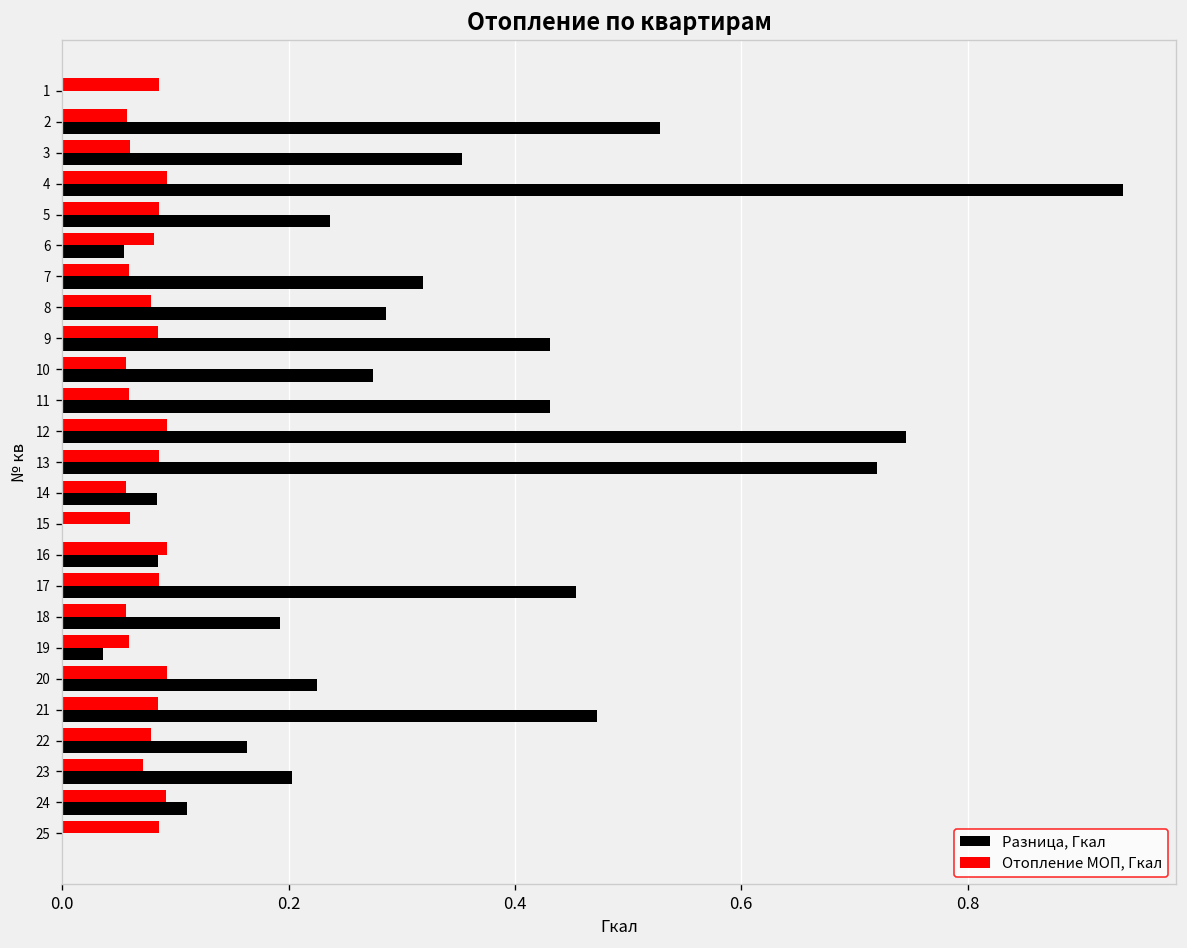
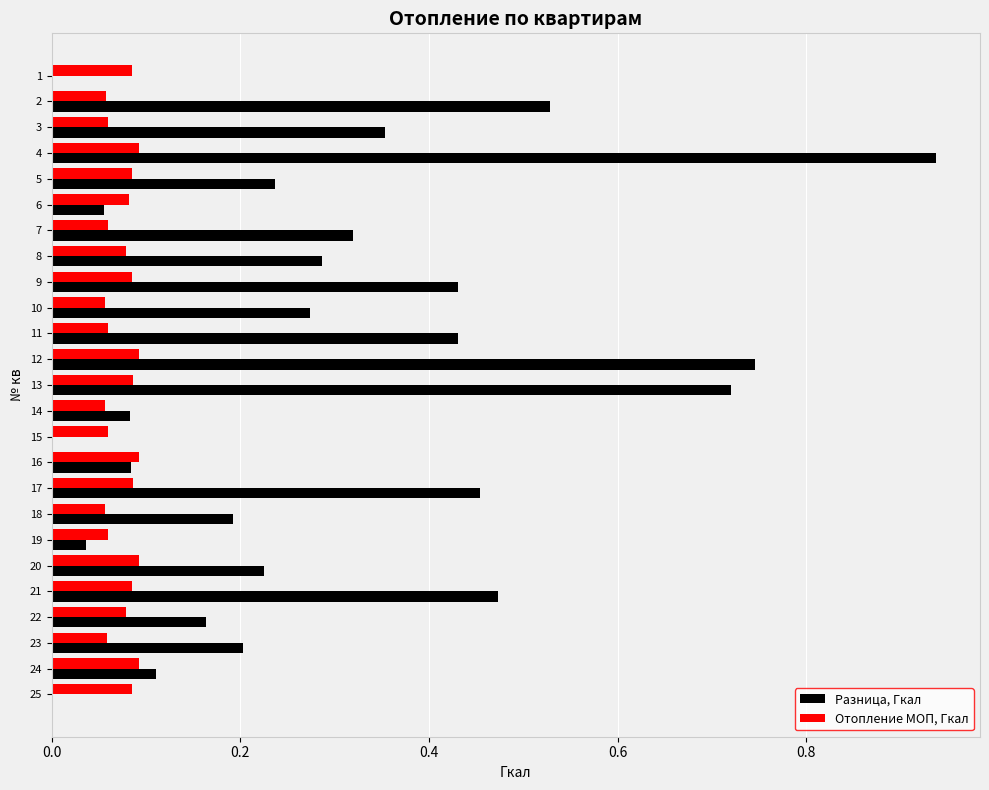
Отопление МОП, Гкал, 23: 0.07 -> 0.06
